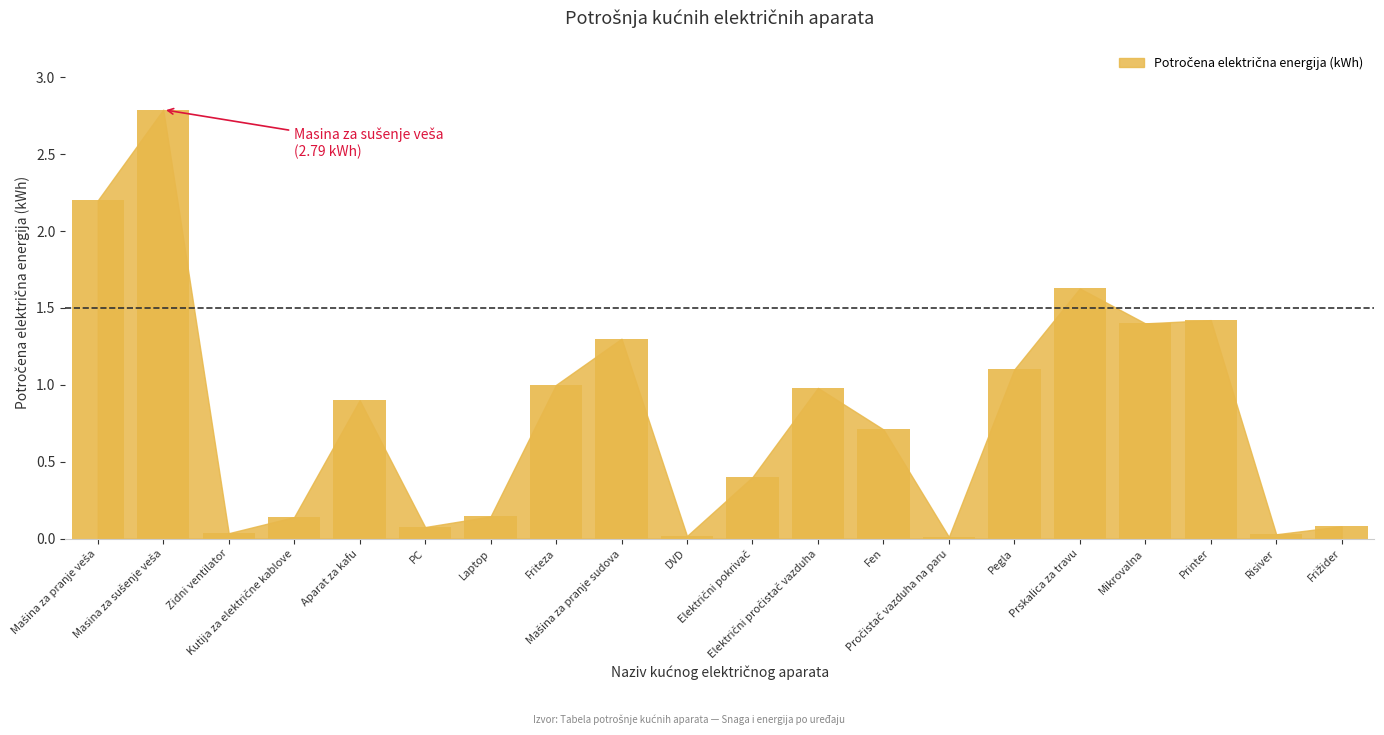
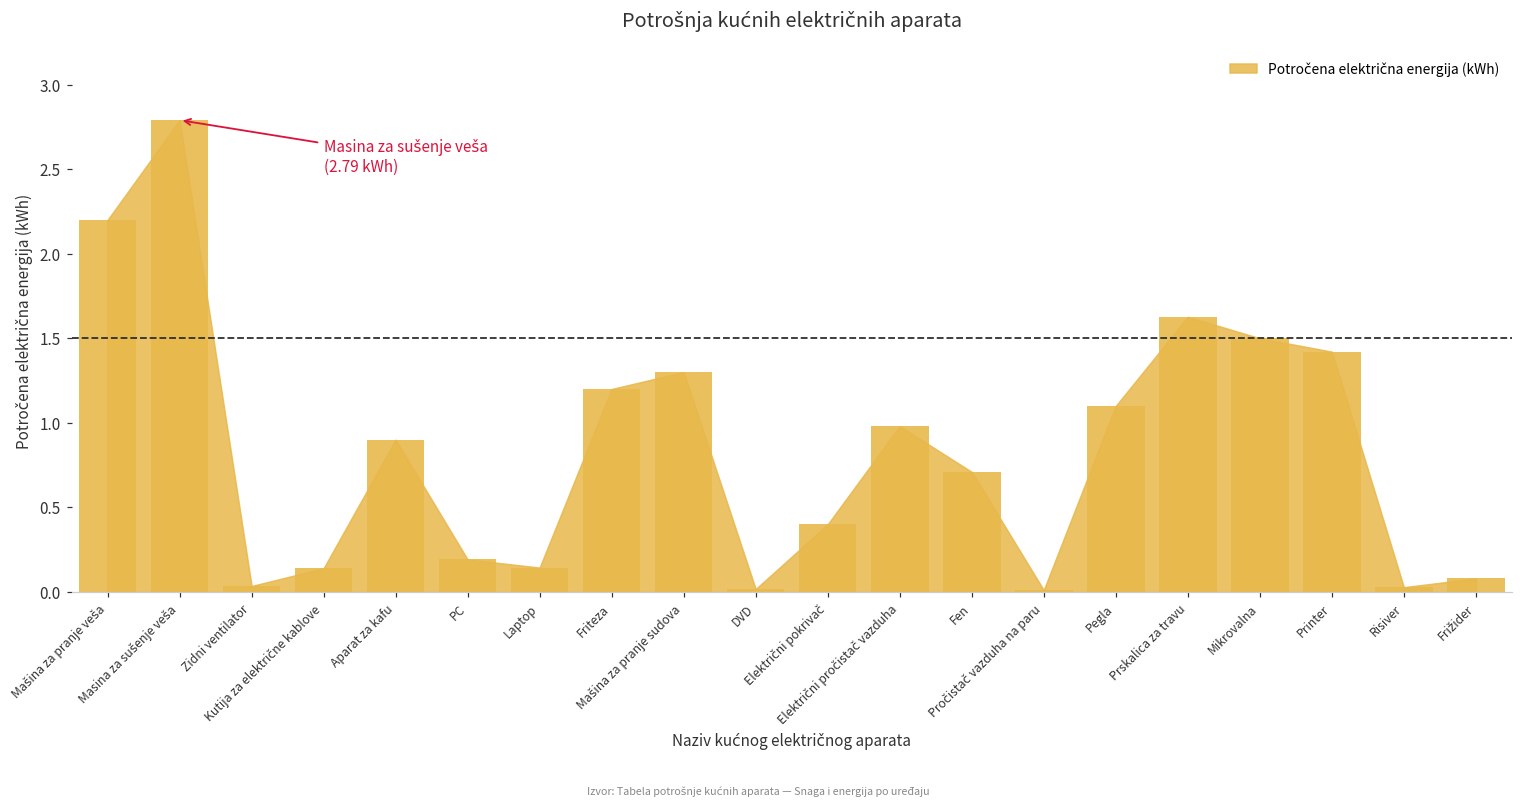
PC: 0.08 -> 0.19
Friteza: 1.0 -> 1.2
Mikrovalna: 1.4 -> 1.5
